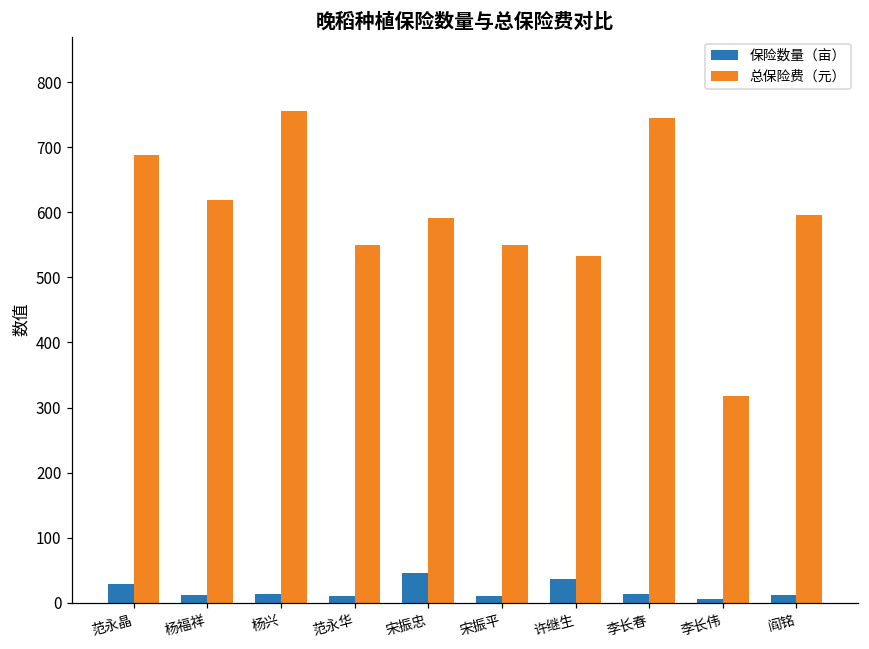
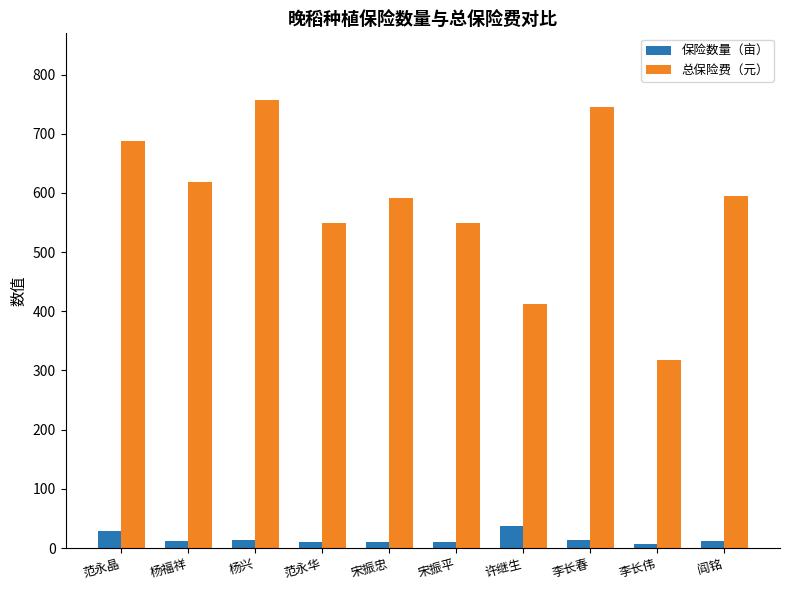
保险数量（亩）, 宋振忠: 50 -> 10
总保险费（元）, 许继生: 530 -> 410
